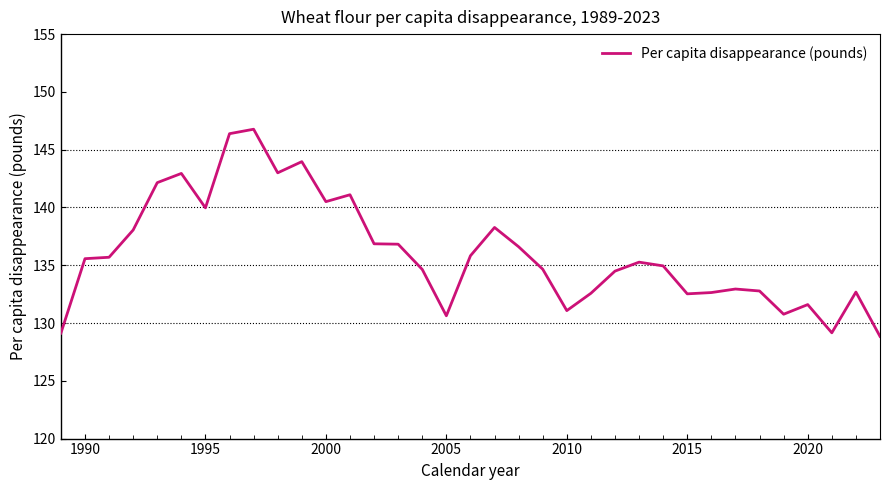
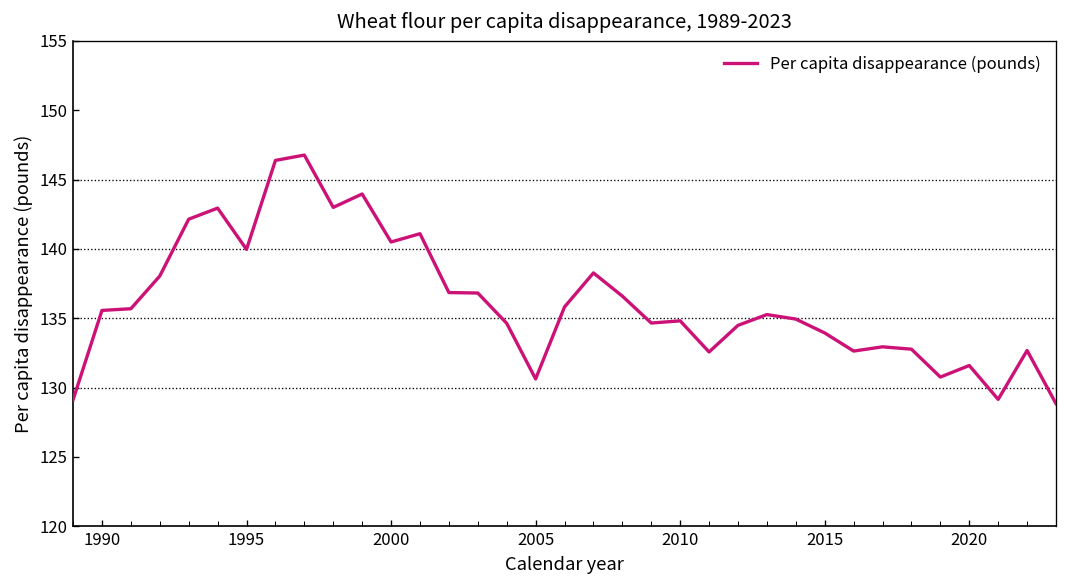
2010: 131.1 -> 134.8
2015: 132.5 -> 133.9
